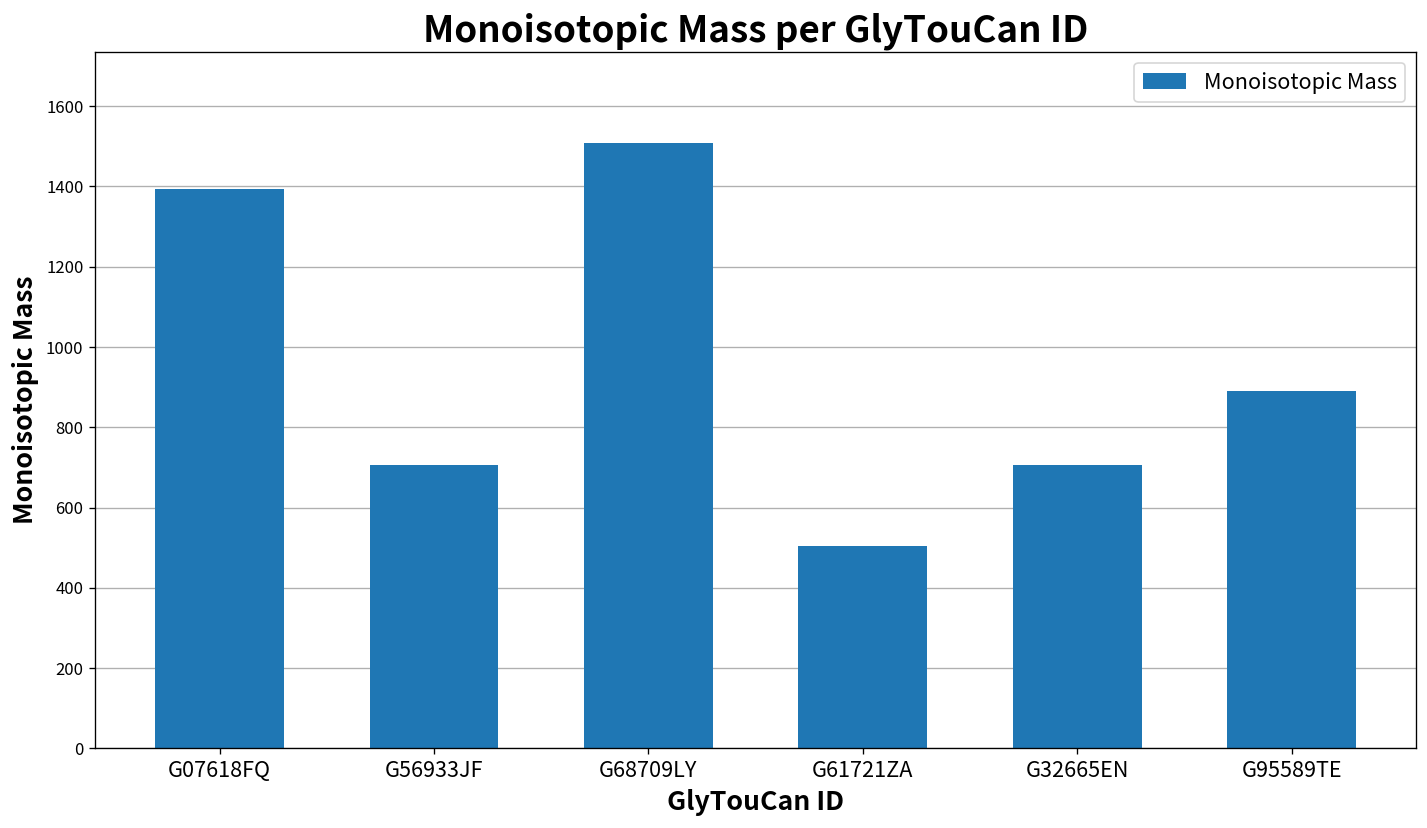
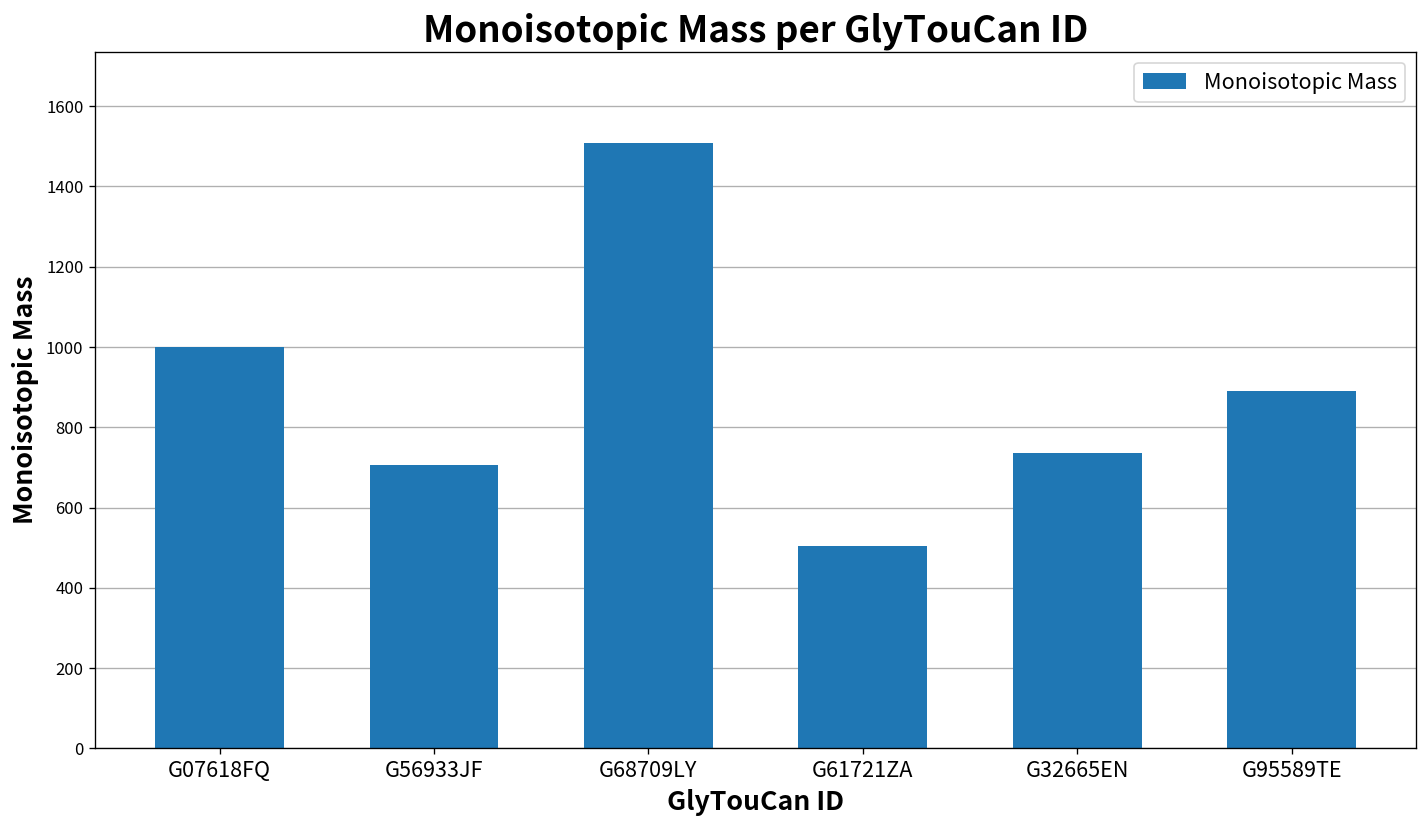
G07618FQ: 1390 -> 1000
G32665EN: 710 -> 740
